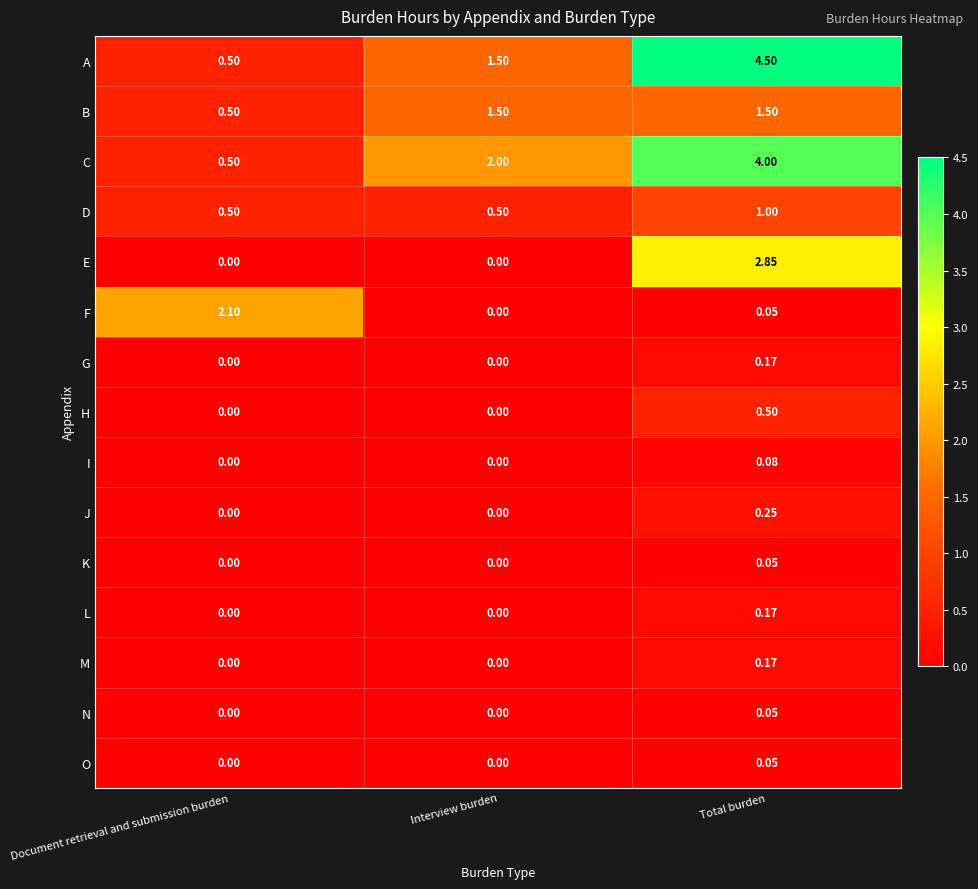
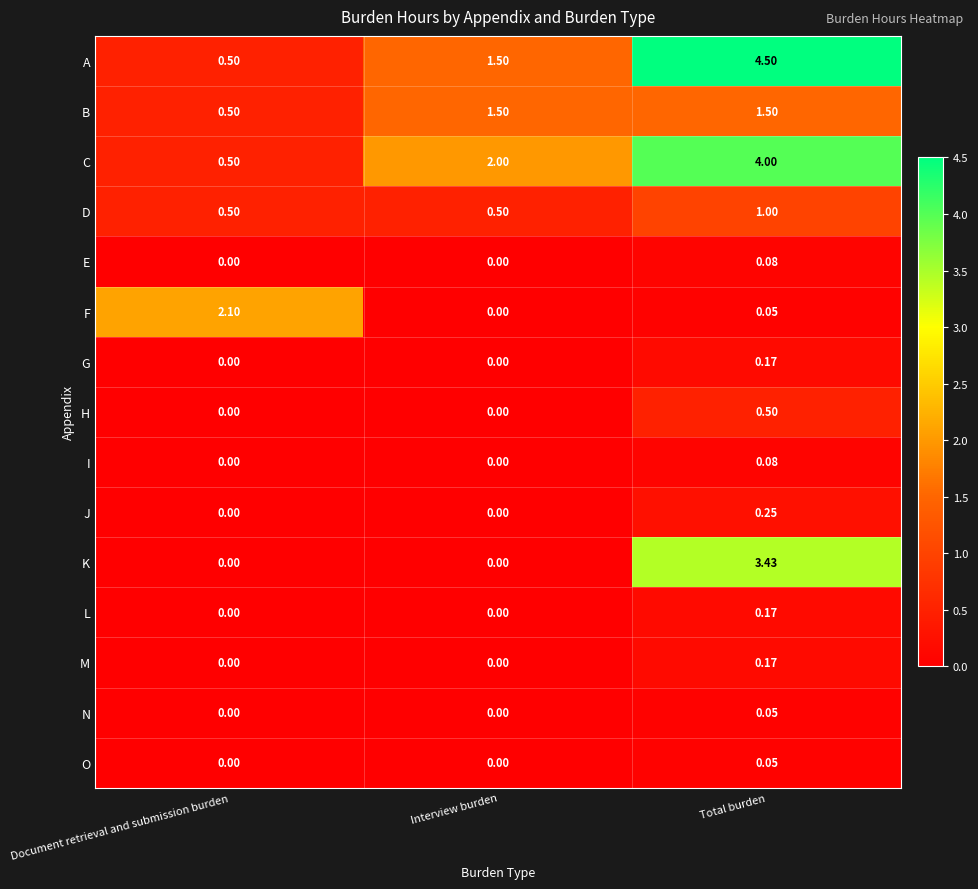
E, Total burden: 2.85 -> 0.08
K, Total burden: 0.05 -> 3.43
